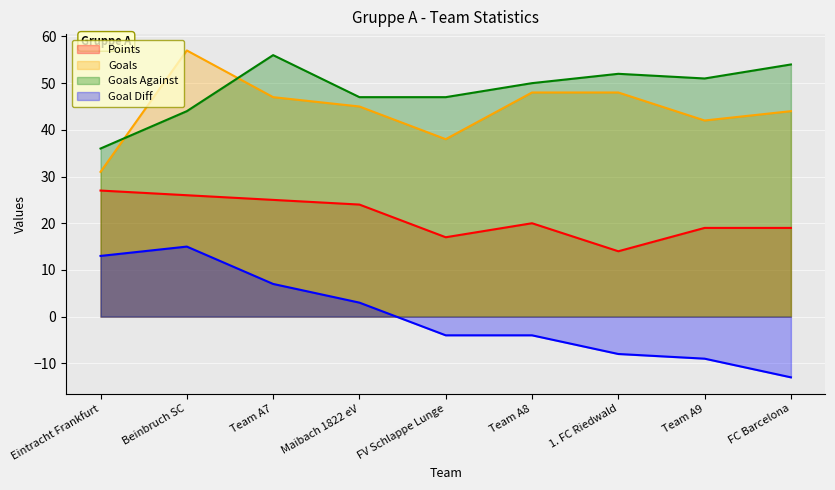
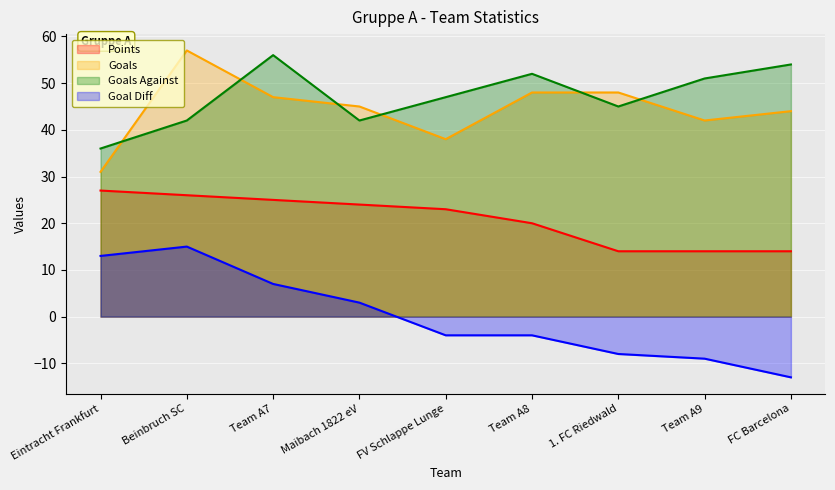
Goals Against, Beinbruch SC: 44 -> 42
Goals Against, Maibach 1822 eV: 47 -> 42
Points, FV Schlappe Lunge: 17 -> 23
Goals Against, Team A8: 50 -> 52
Goals Against, 1. FC Riedwald: 52 -> 45
Points, Team A9: 19 -> 14
Points, FC Barcelona: 19 -> 14
